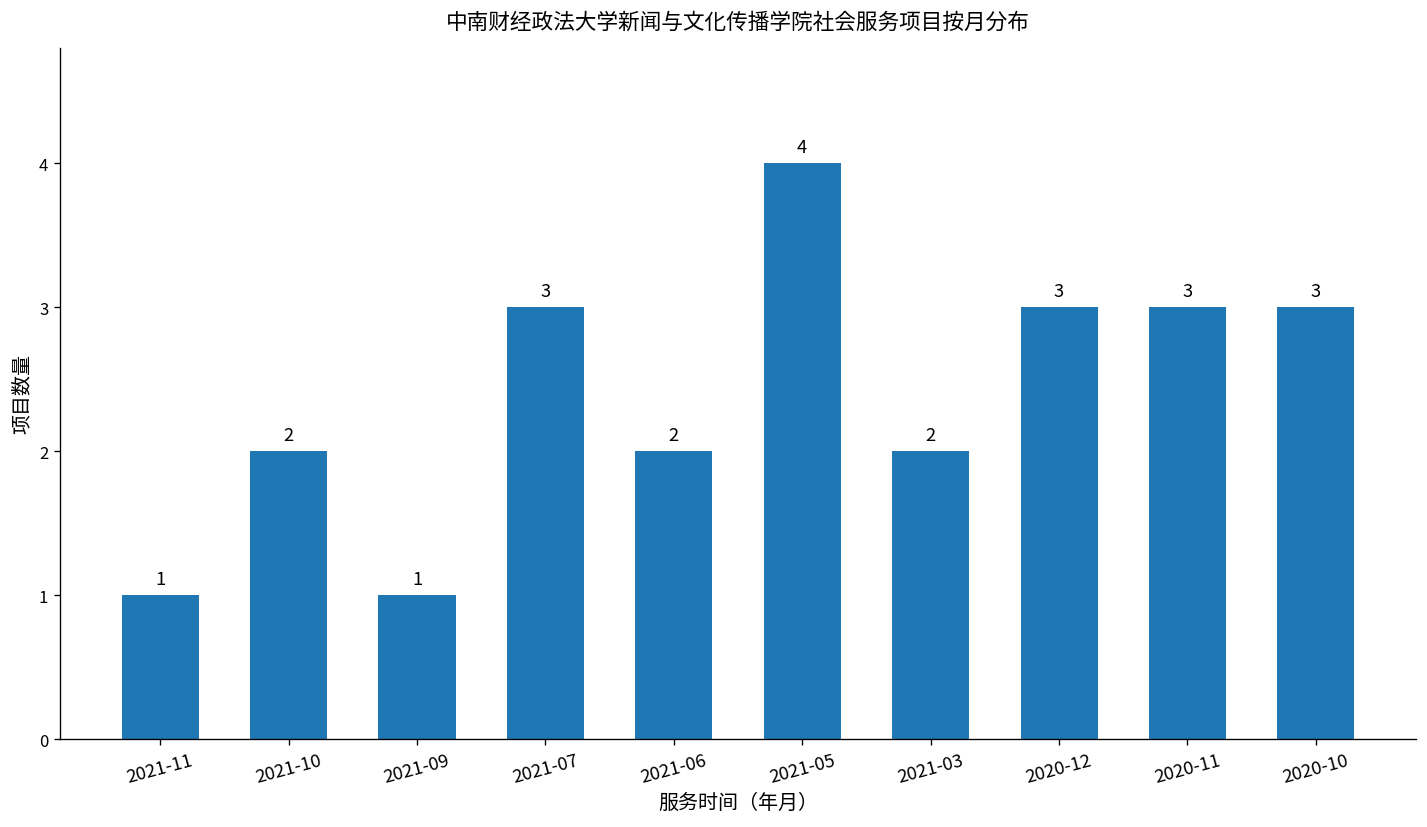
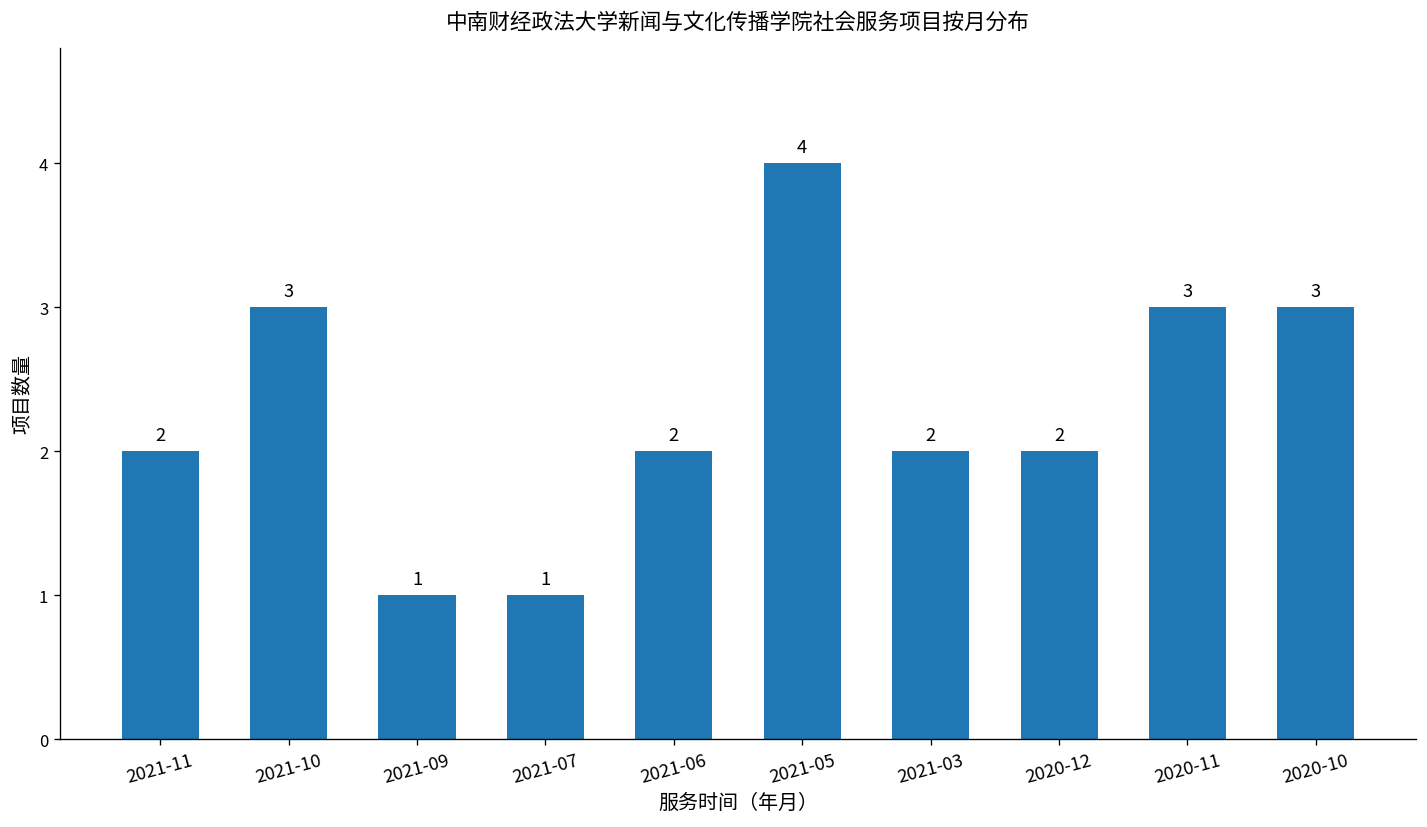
2021-11: 1 -> 2
2021-10: 2 -> 3
2021-07: 3 -> 1
2020-12: 3 -> 2
